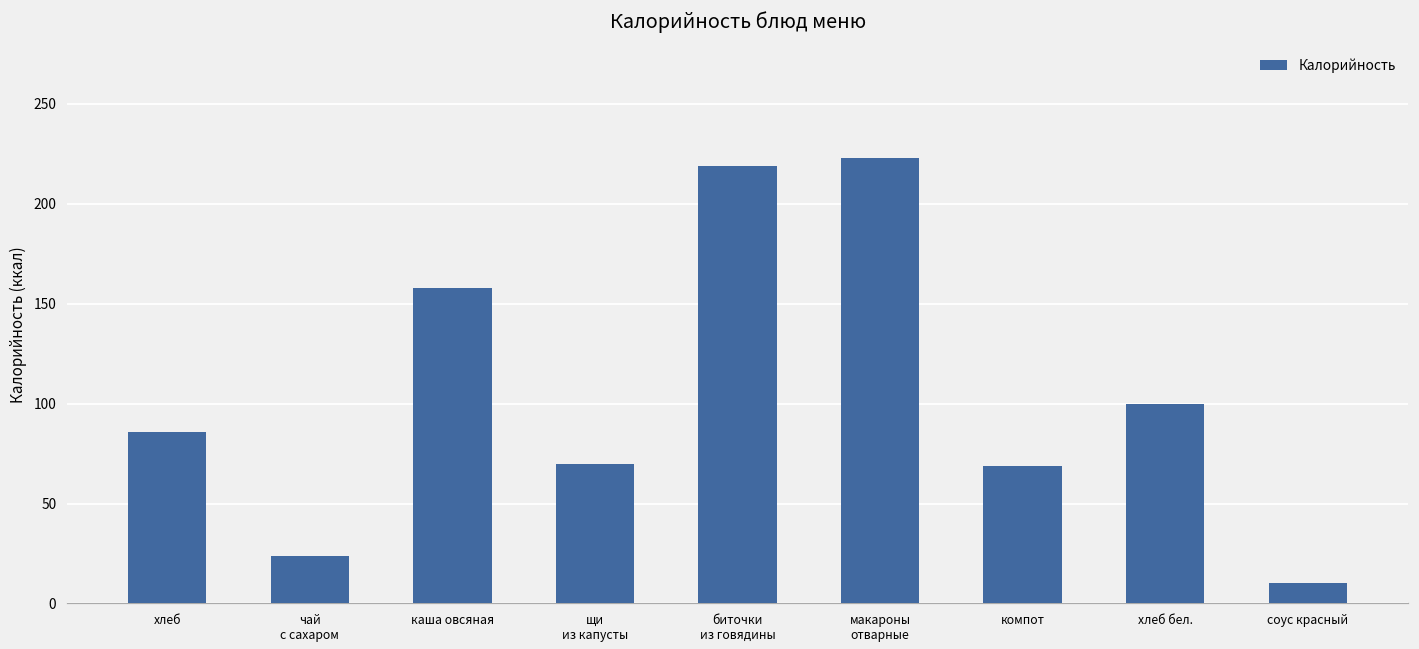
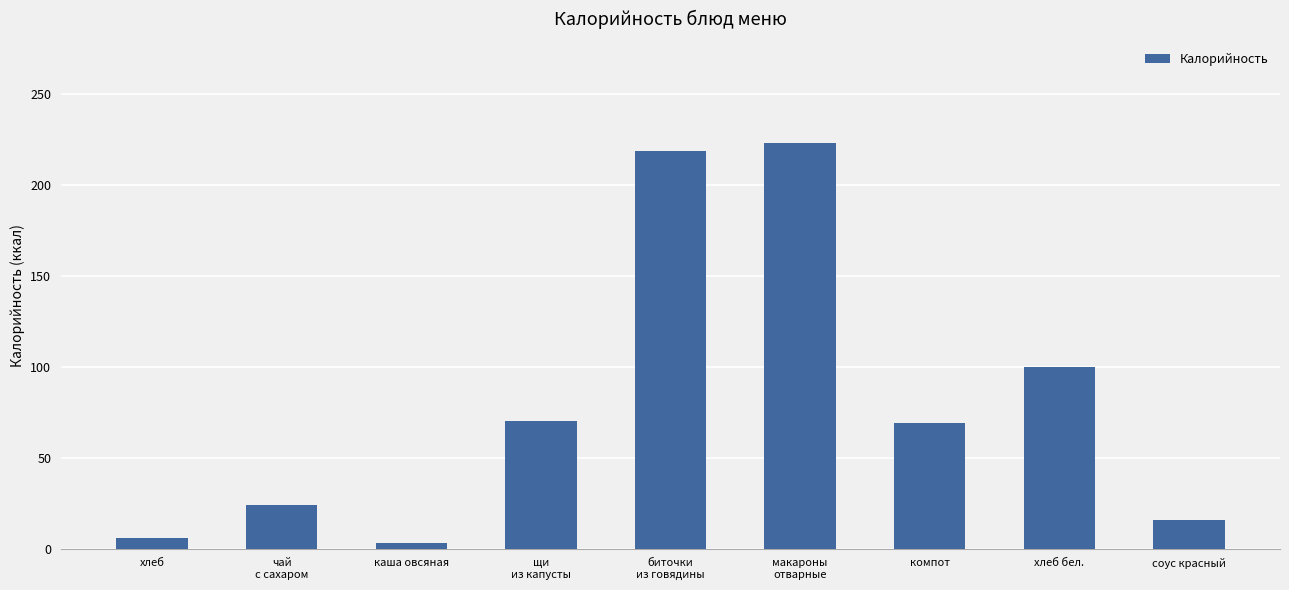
хлеб: 86 -> 6
каша овсяная: 158 -> 3
соус красный: 10 -> 16
